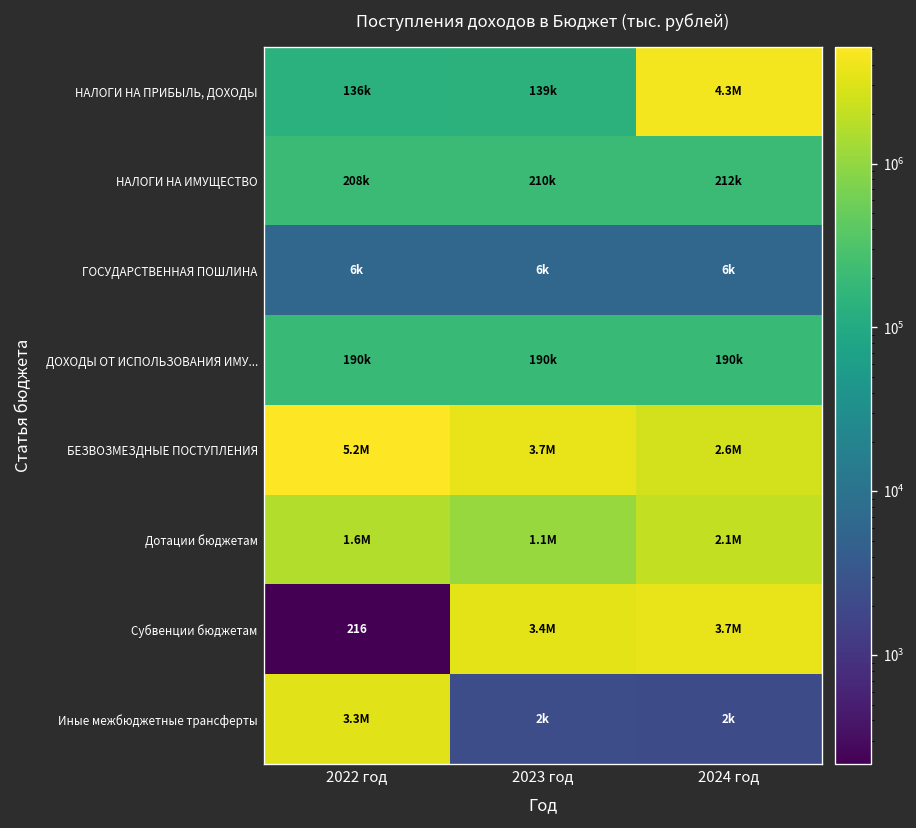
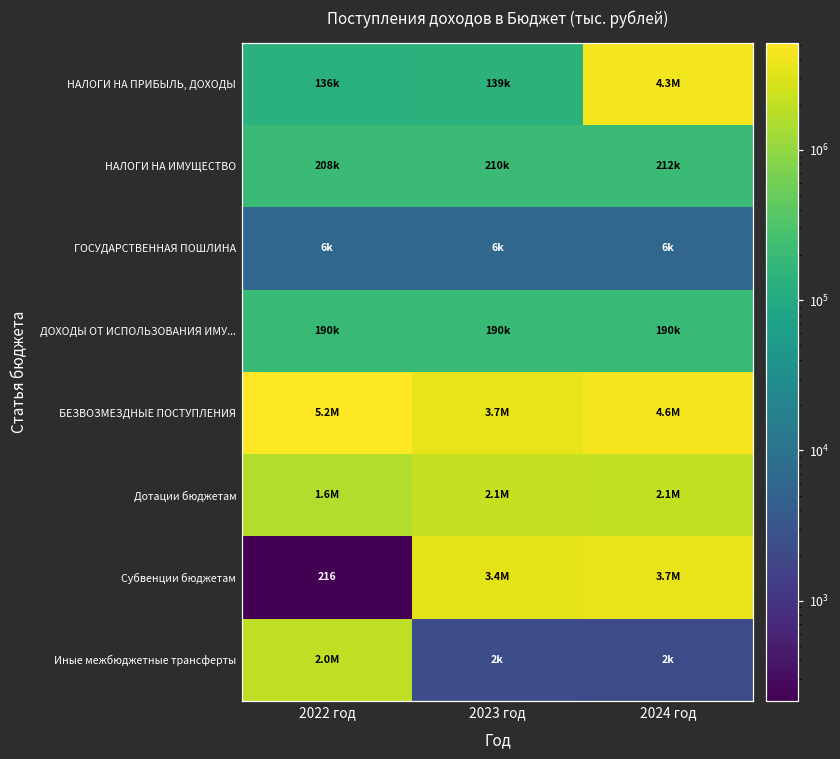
БЕЗВОЗМЕЗДНЫЕ ПОСТУПЛЕНИЯ, 2024 год: 2.6M -> 4.6M
Дотации бюджетам, 2023 год: 1.1M -> 2.1M
Иные межбюджетные трансферты, 2022 год: 3.3M -> 2.0M
